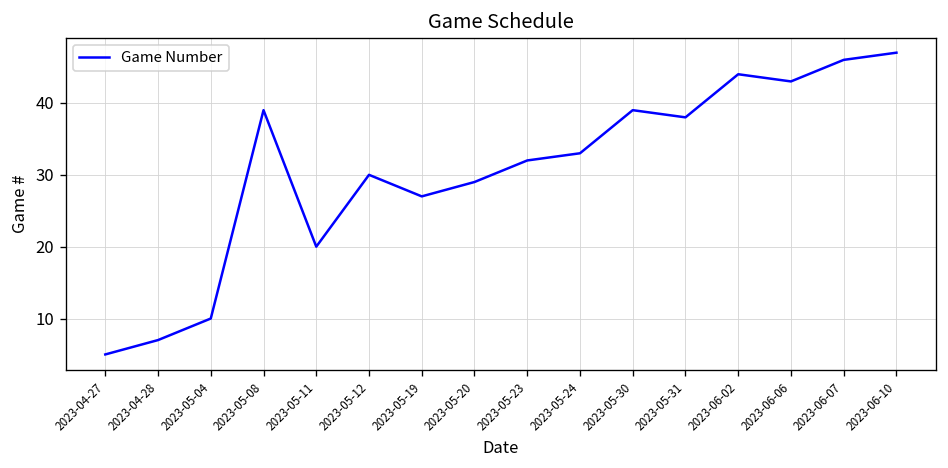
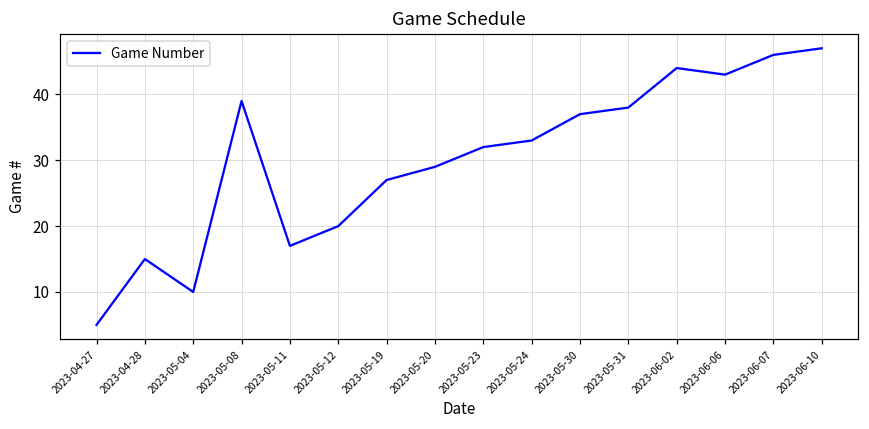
2023-04-28: 7 -> 15
2023-05-11: 20 -> 17
2023-05-12: 30 -> 20
2023-05-30: 39 -> 37
